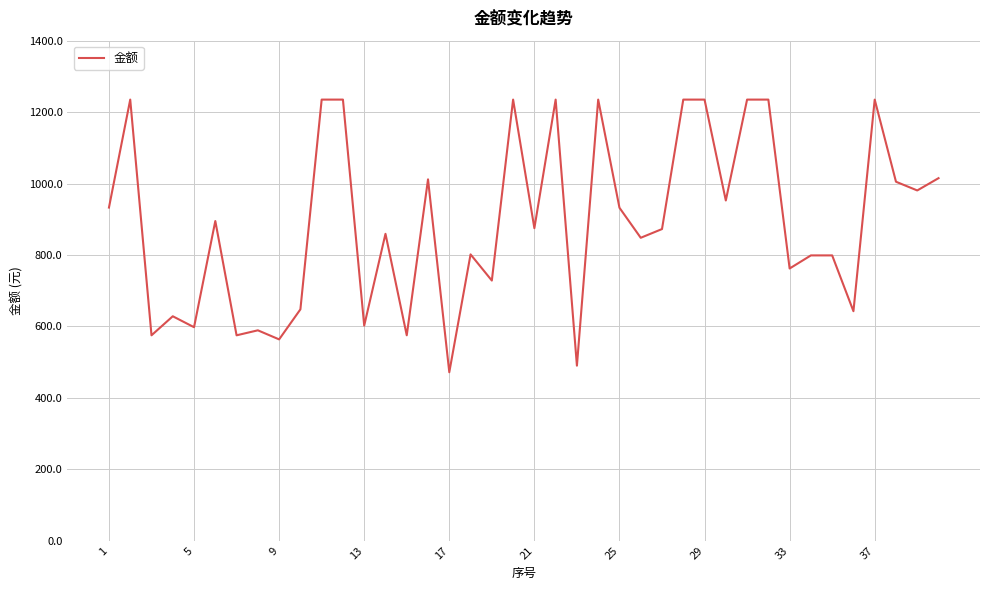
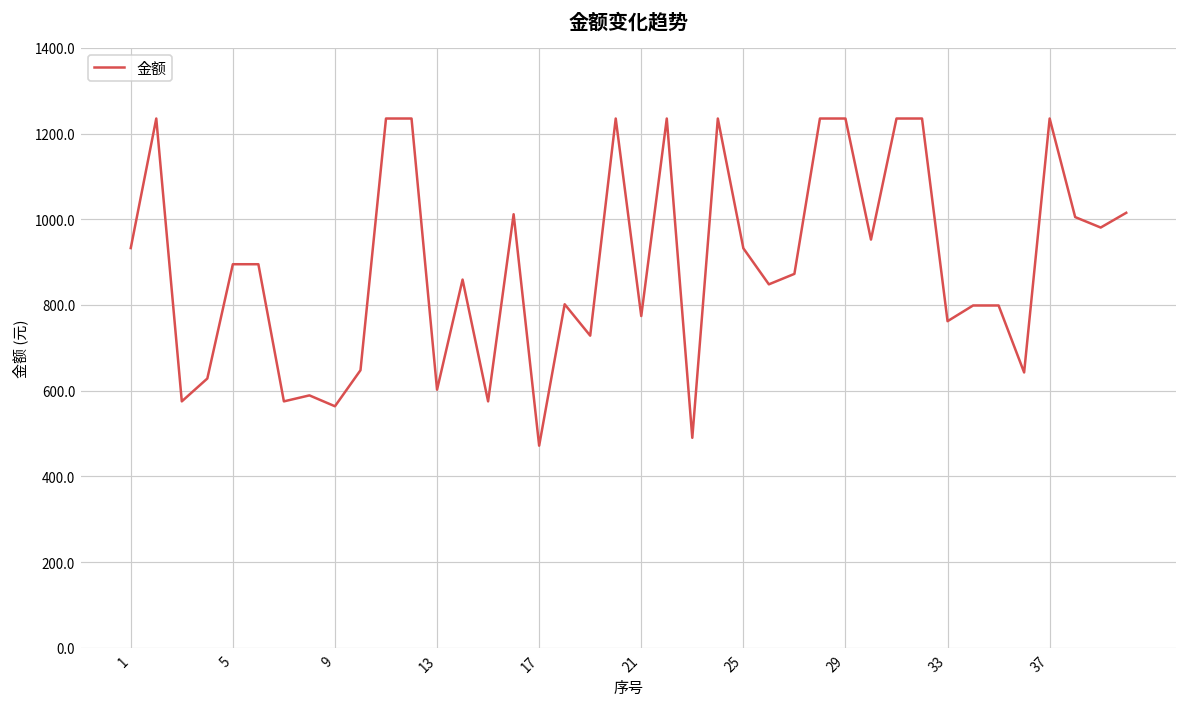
5: 600 -> 900
21: 880 -> 770
